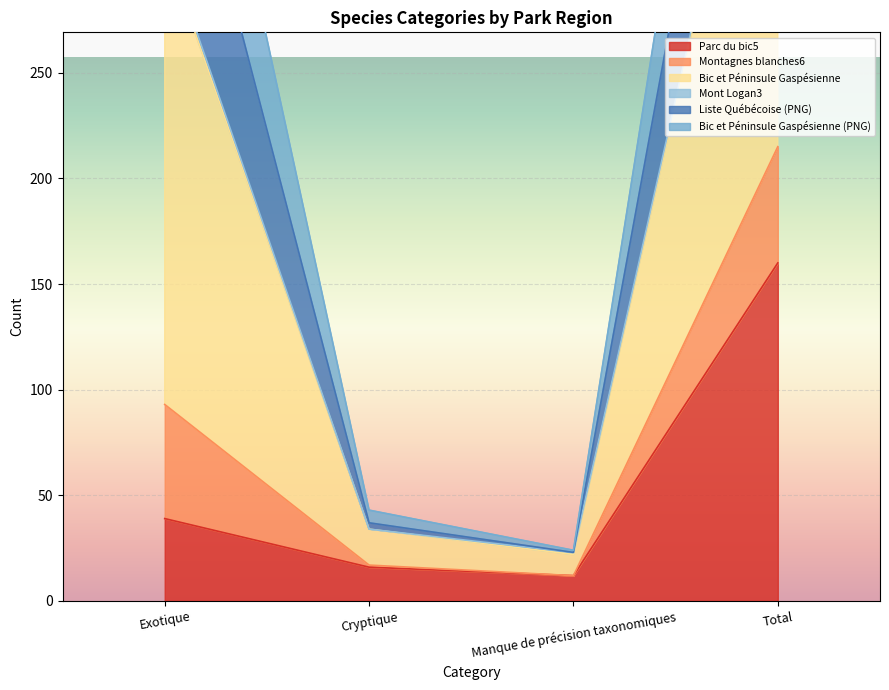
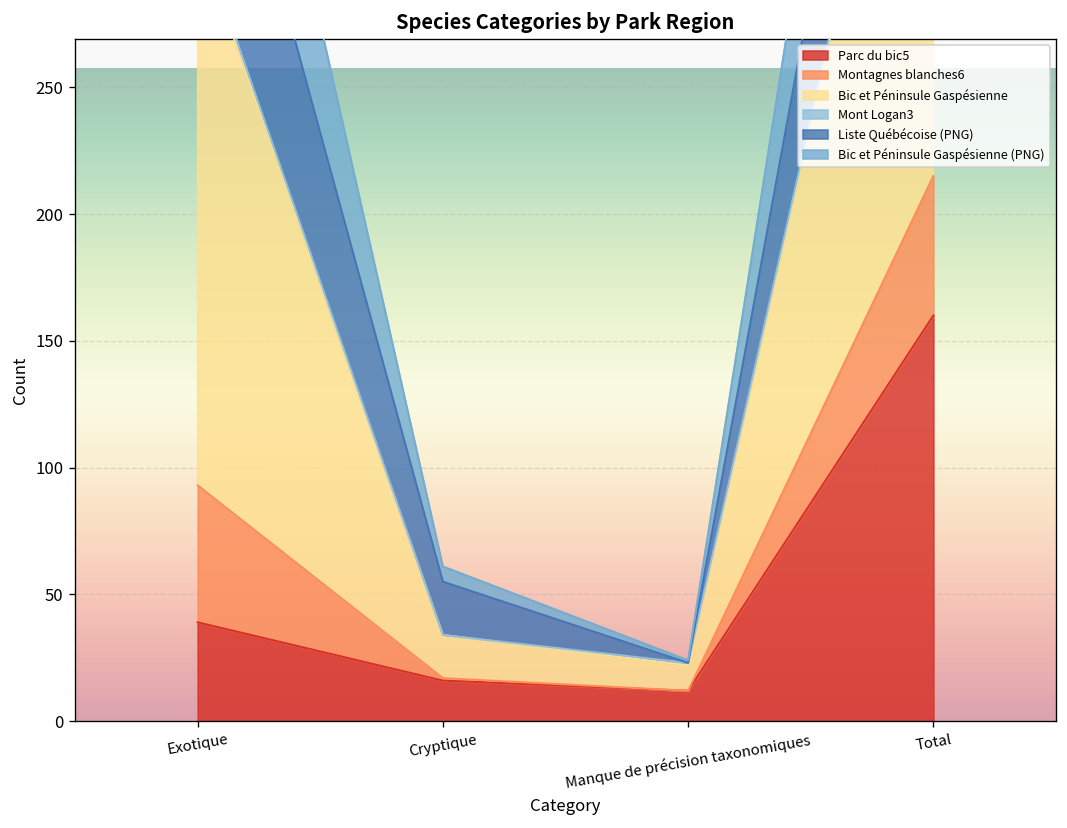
Liste Québécoise (PNG), Cryptique: 3 -> 21
